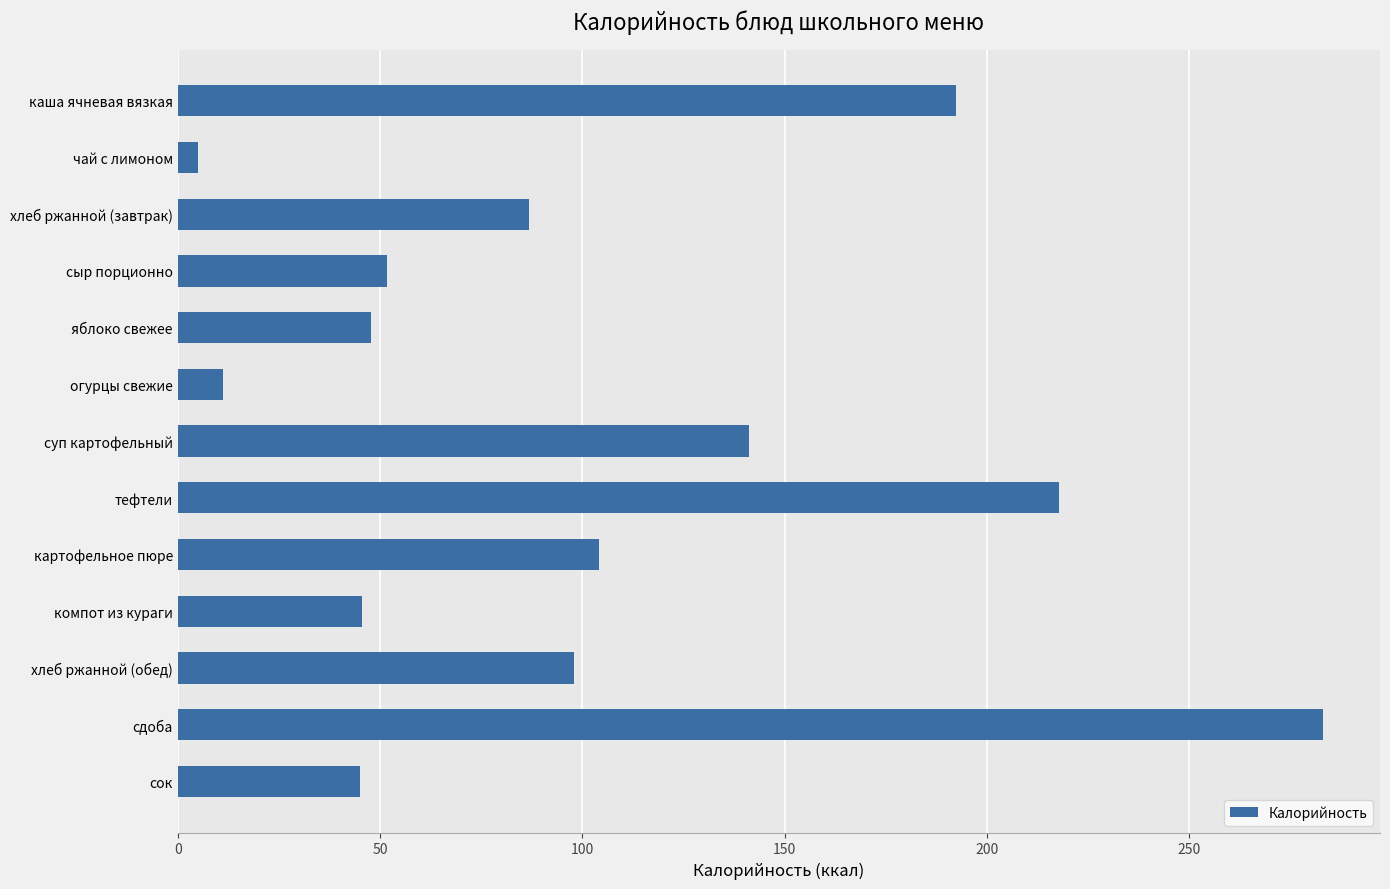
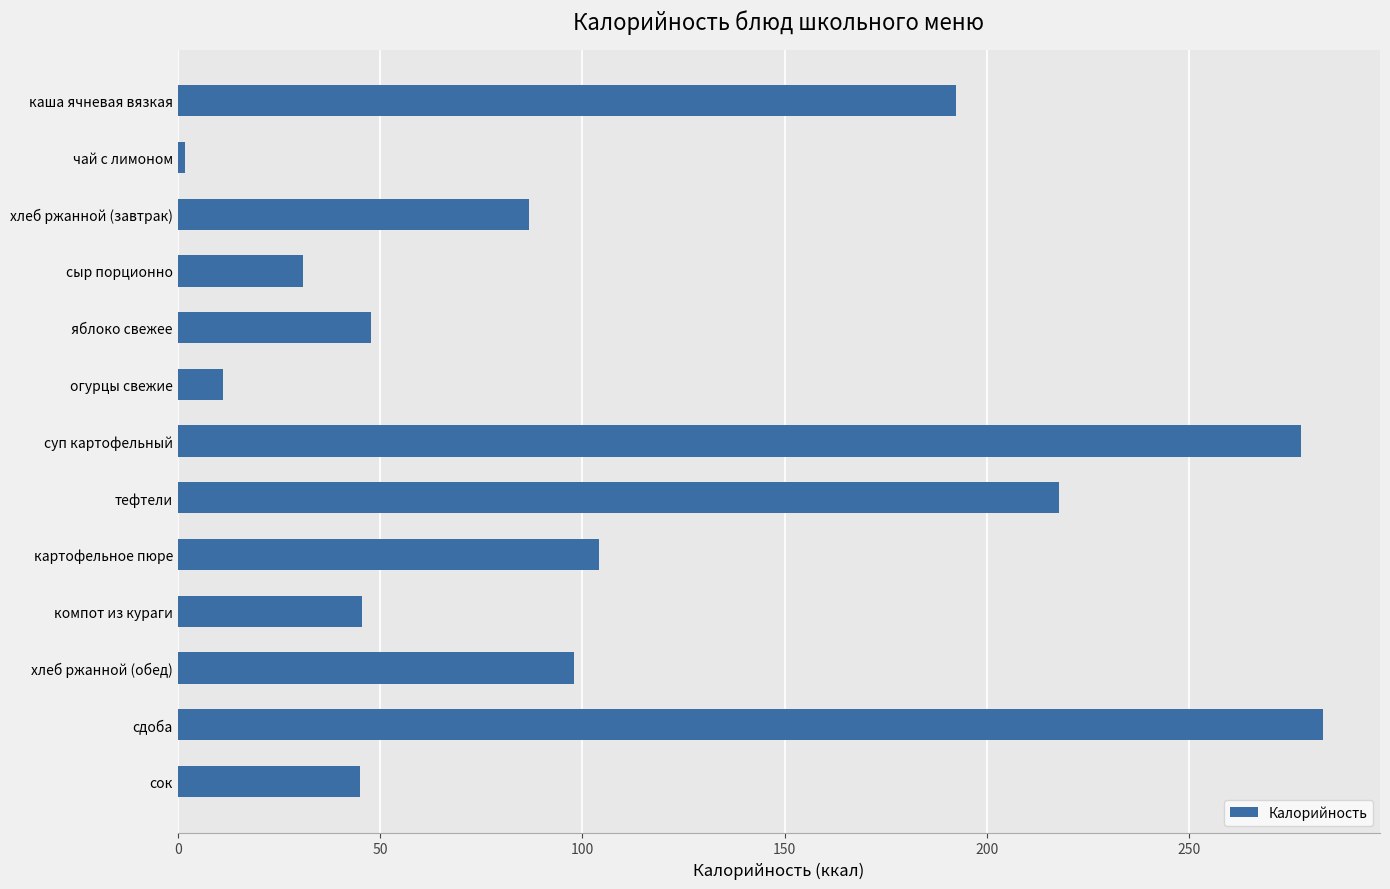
чай с лимоном: 5 -> 2
сыр порционно: 52 -> 31
суп картофельный: 141 -> 278
